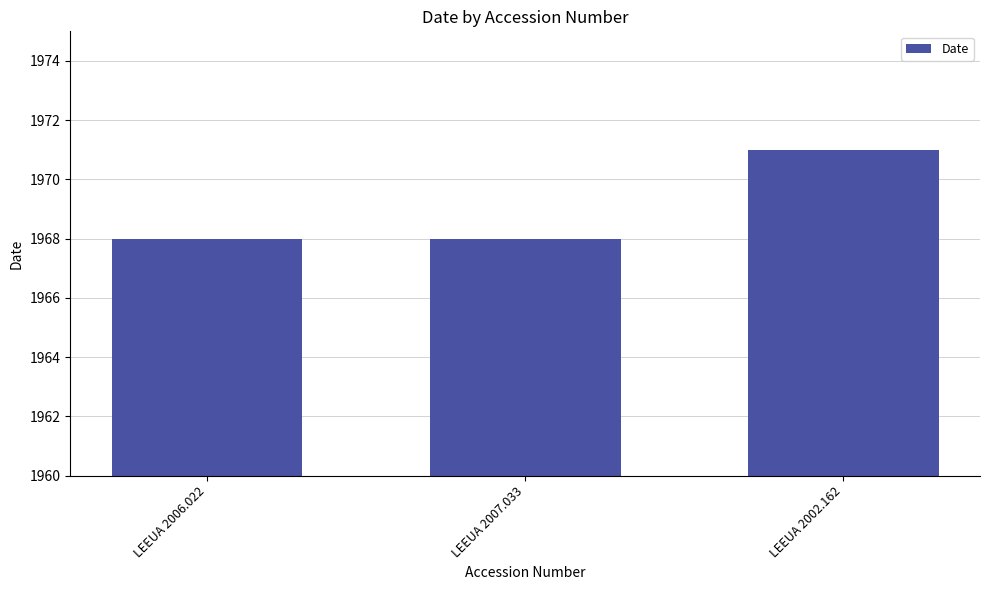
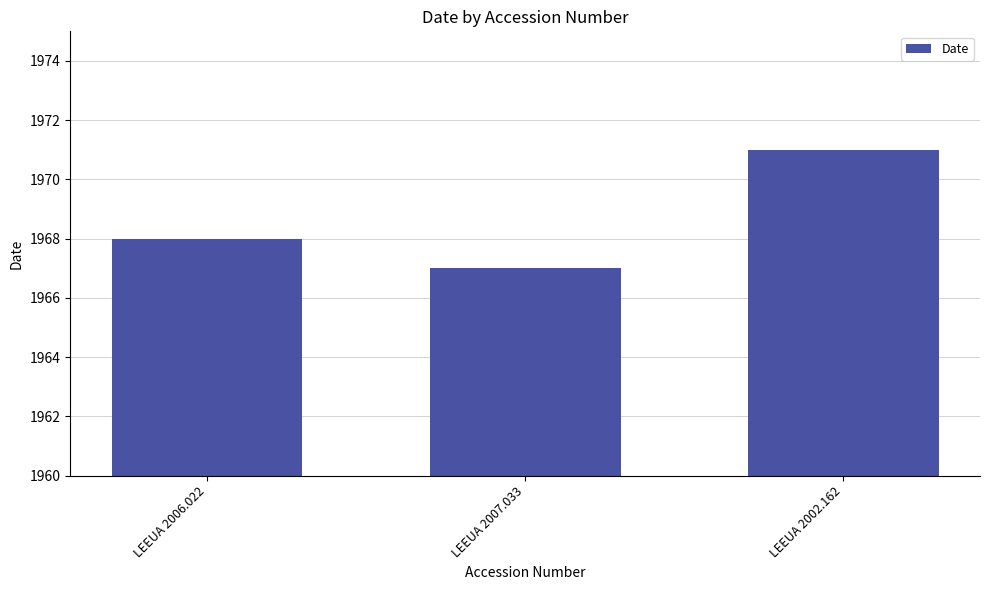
LEEUA 2007.033: 1968 -> 1967
